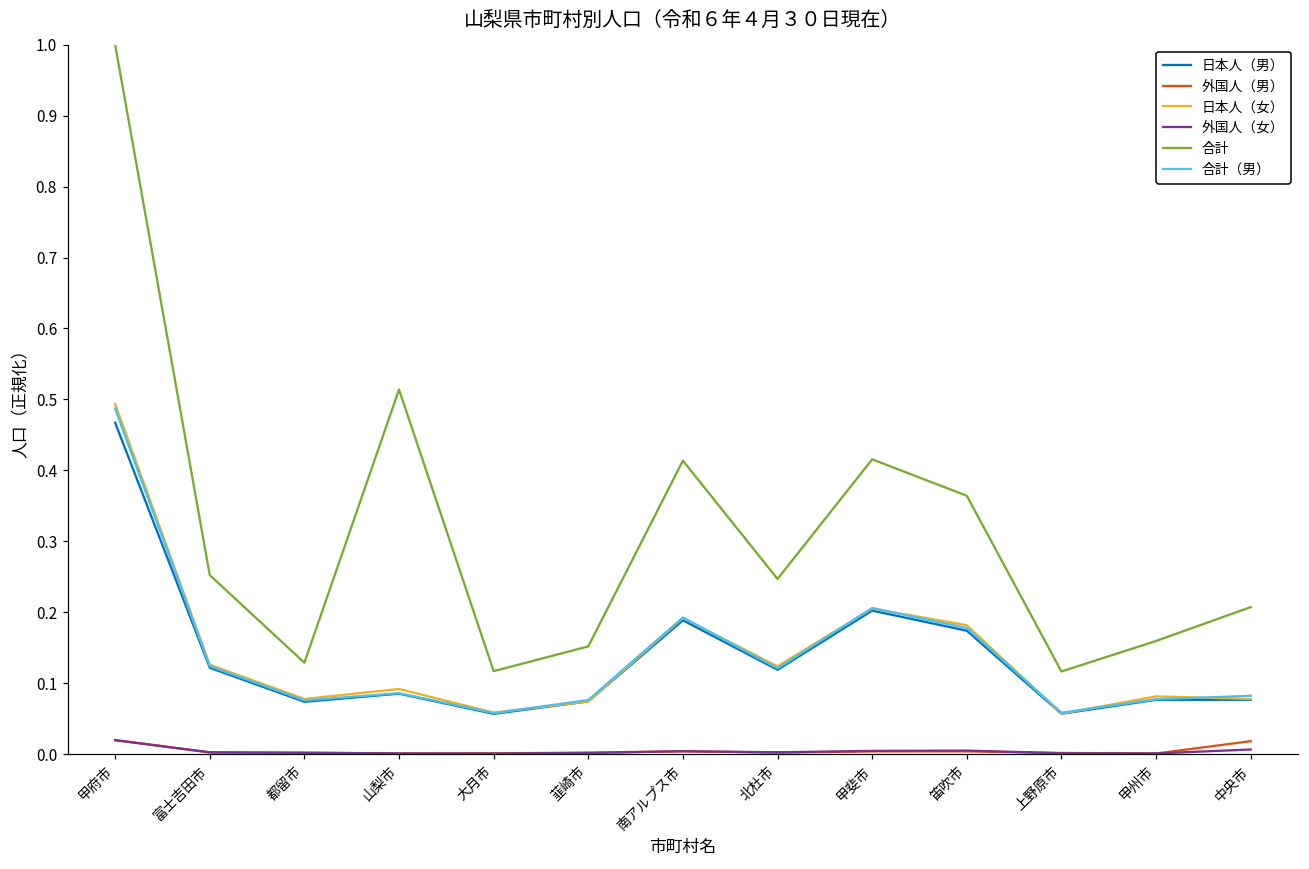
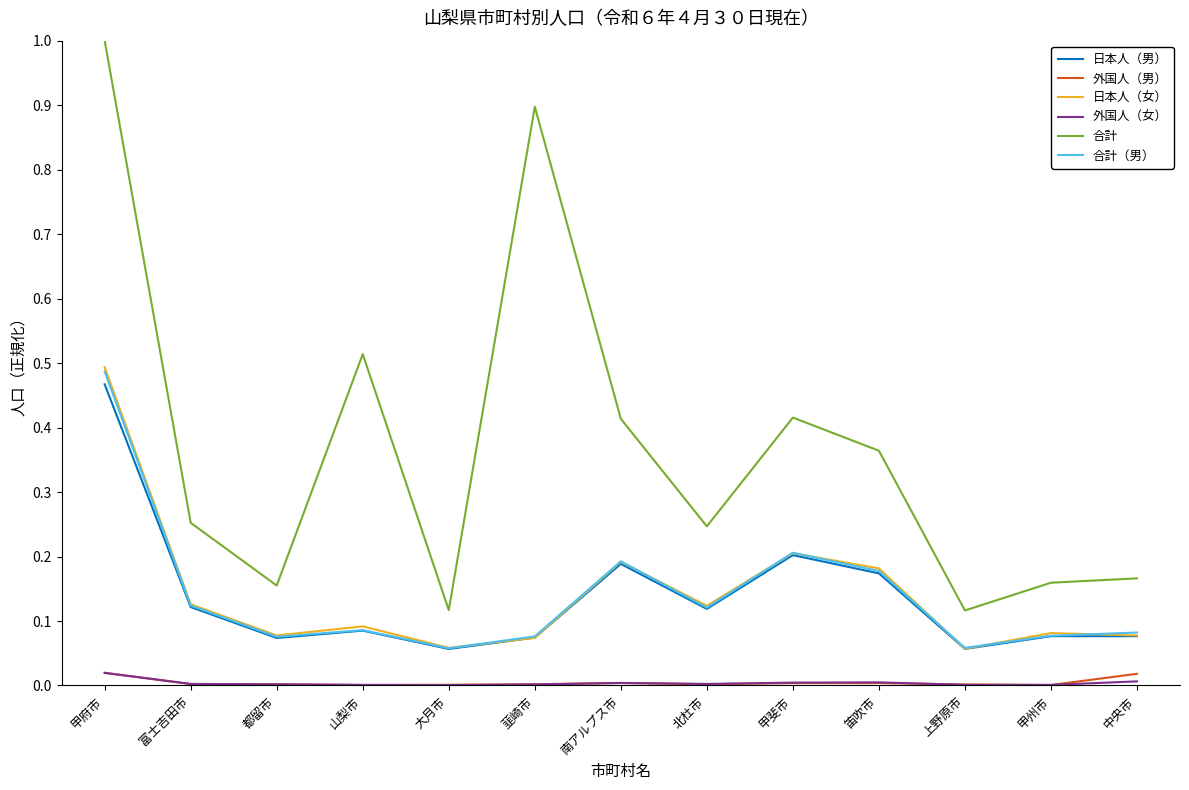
合計, 都留市: 0.13 -> 0.16
合計, 韮崎市: 0.15 -> 0.90
合計, 中央市: 0.21 -> 0.17
